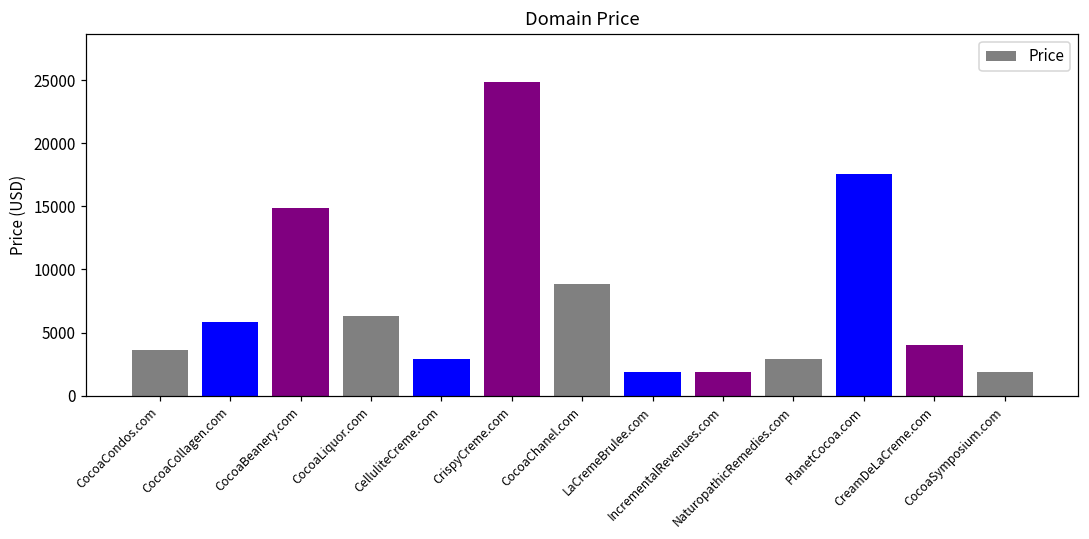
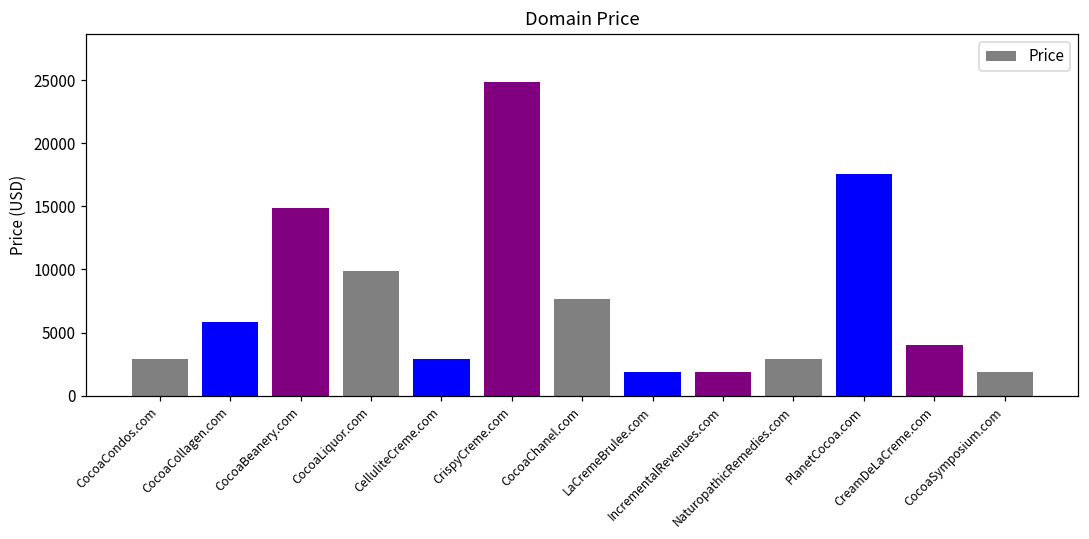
CocoaCondos.com: 3600 -> 2900
CocoaLiquor.com: 6300 -> 9900
CocoaChanel.com: 8900 -> 7600
